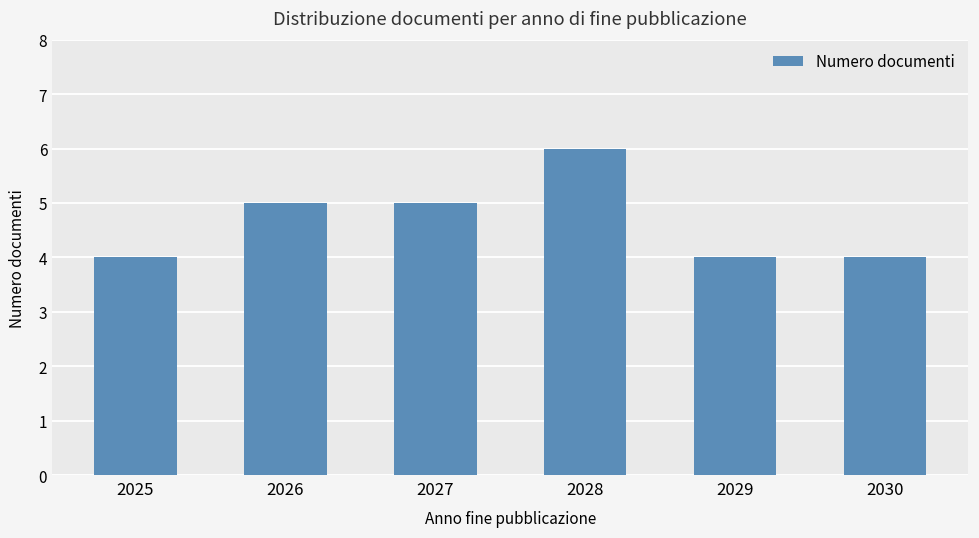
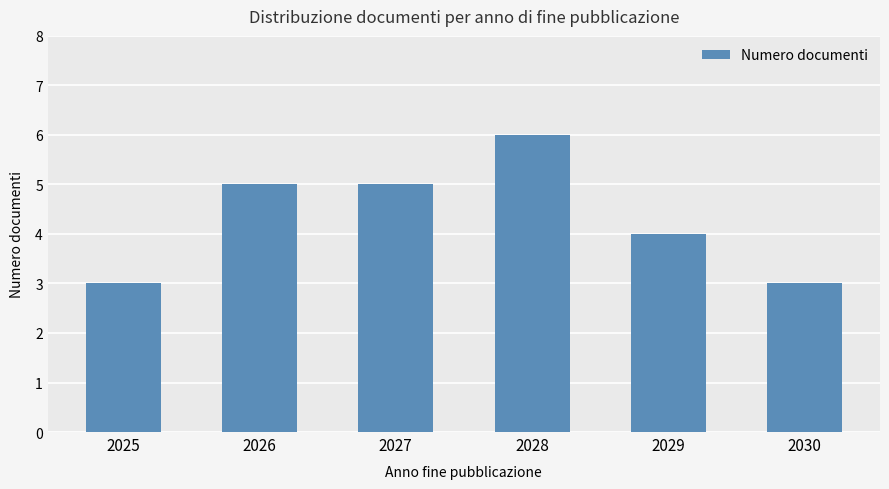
2025: 4 -> 3
2030: 4 -> 3
